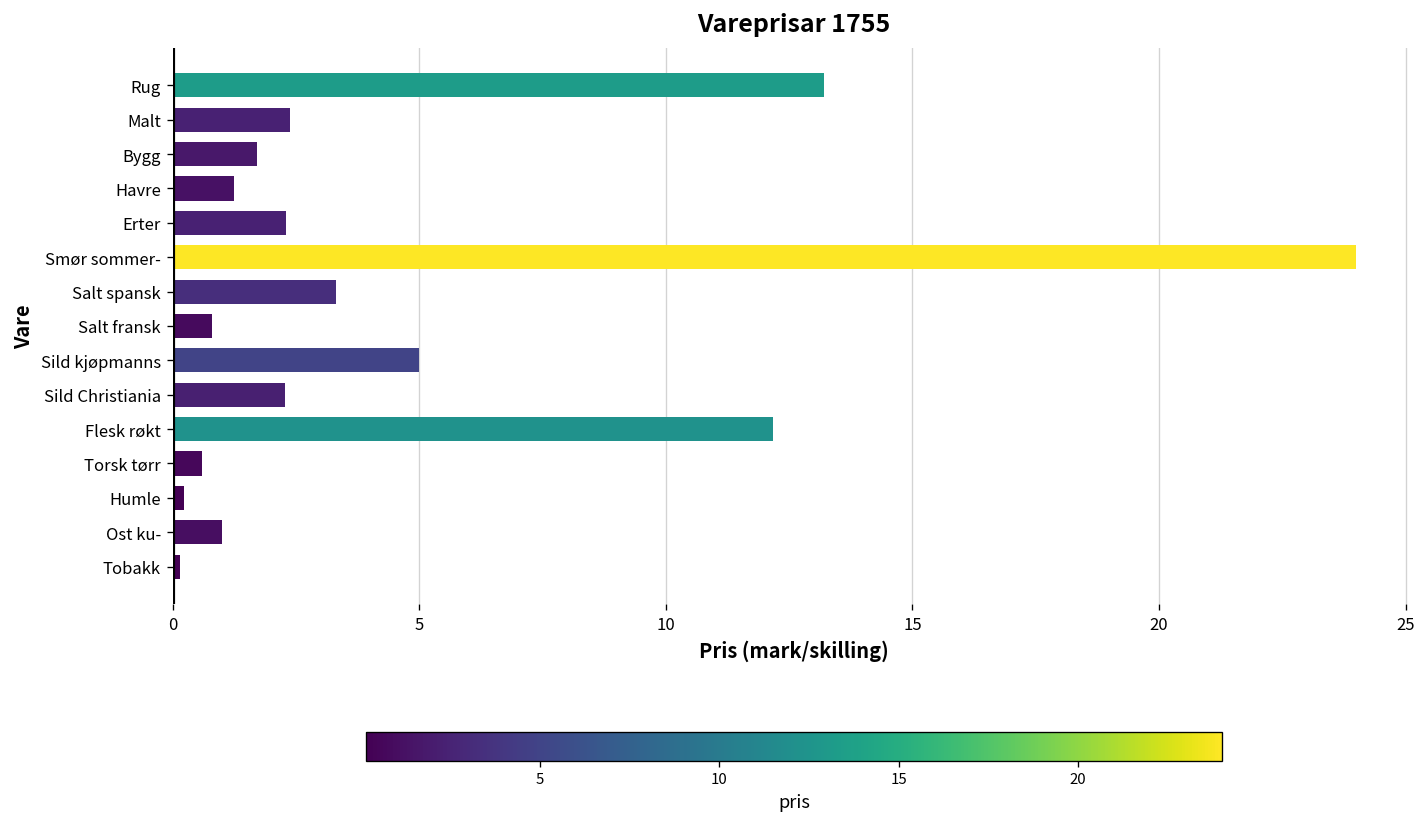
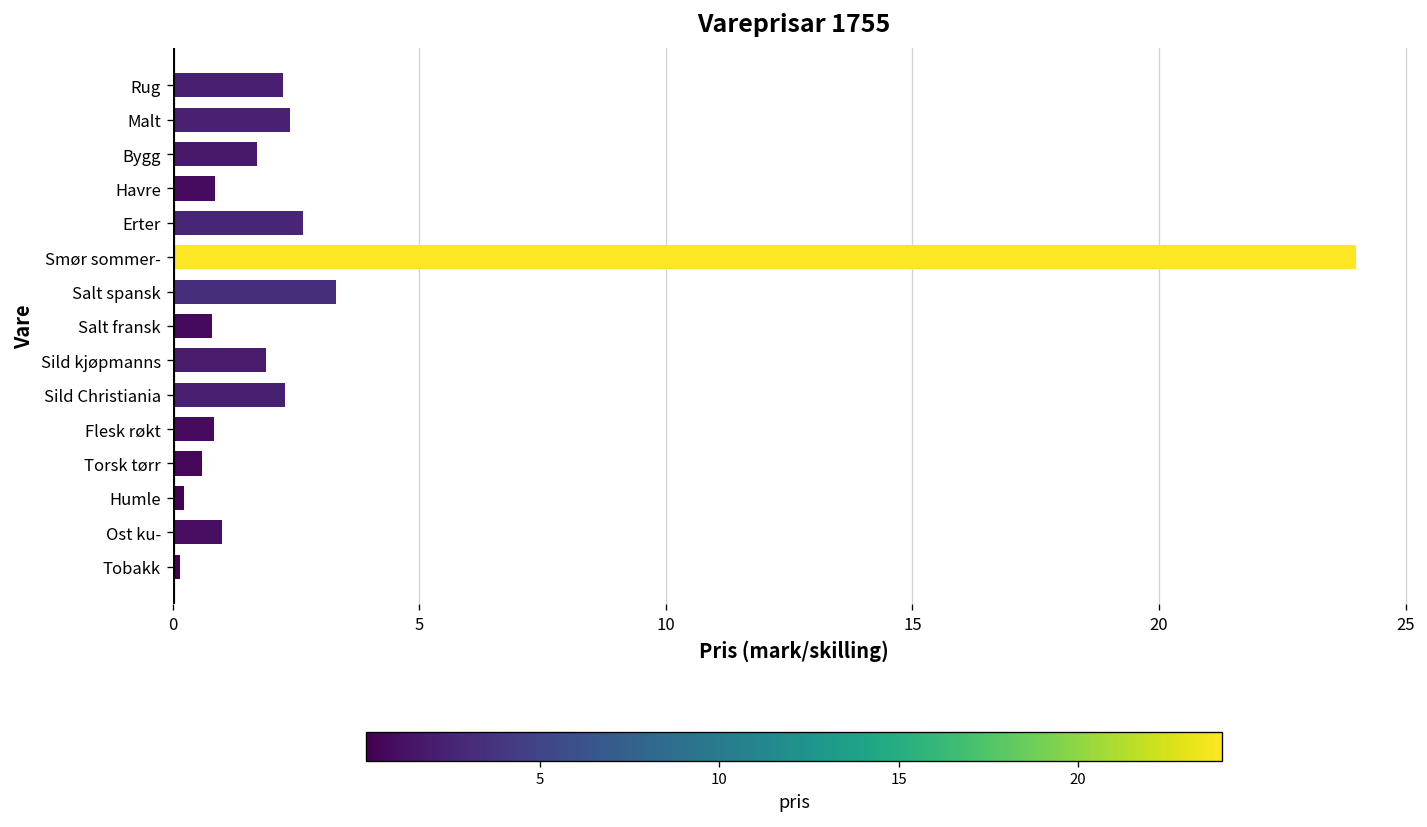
Rug: 13.2 -> 2.2
Havre: 1.2 -> 0.9
Erter: 2.3 -> 2.6
Sild kjøpmanns: 5.0 -> 1.9
Flesk røkt: 12.2 -> 0.8
